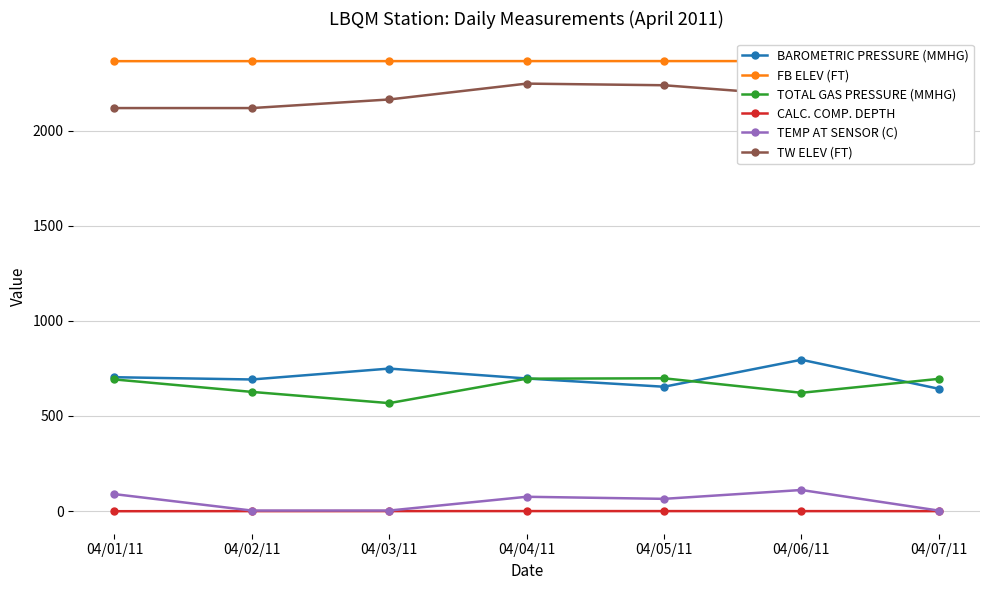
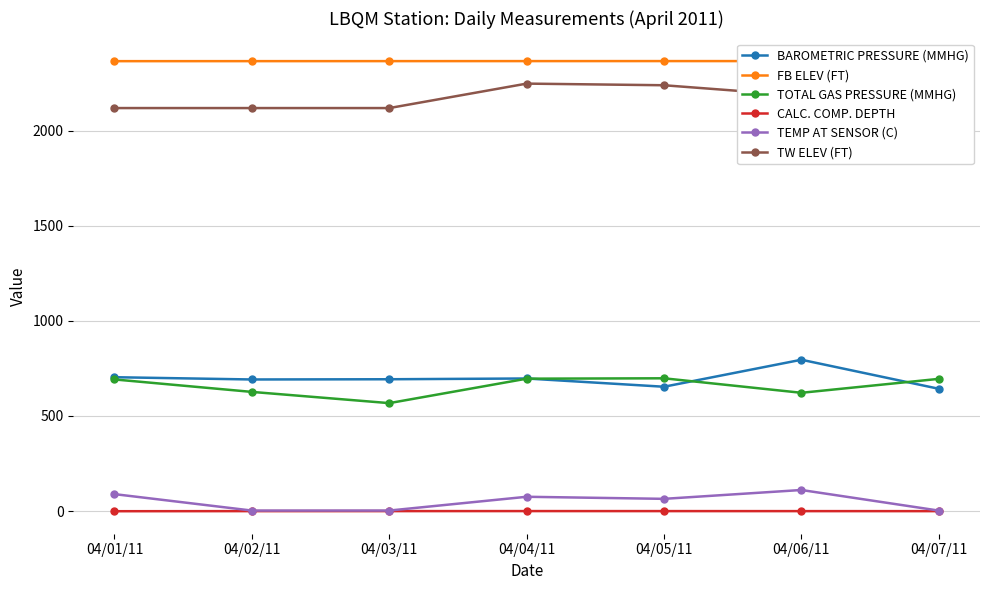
BAROMETRIC PRESSURE (MMHG), 04/03/11: 750 -> 690
TW ELEV (FT), 04/03/11: 2160 -> 2120
